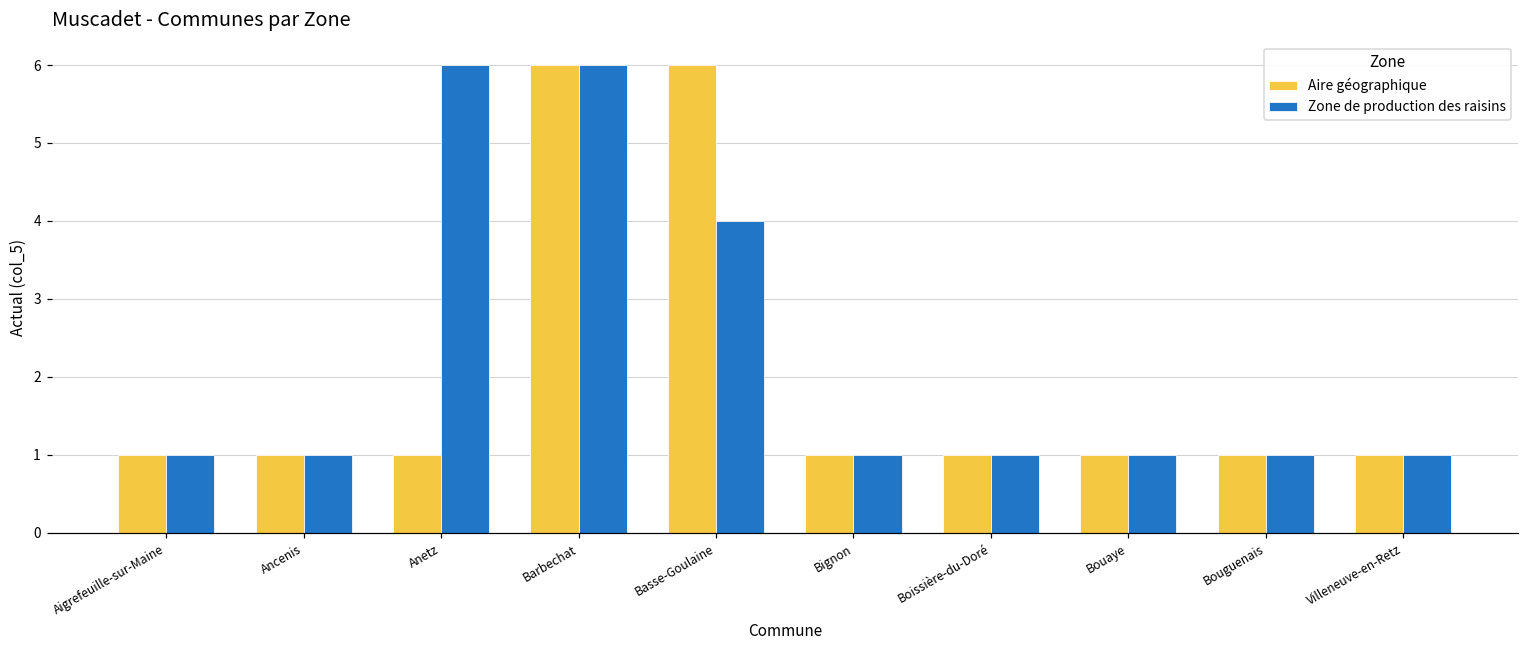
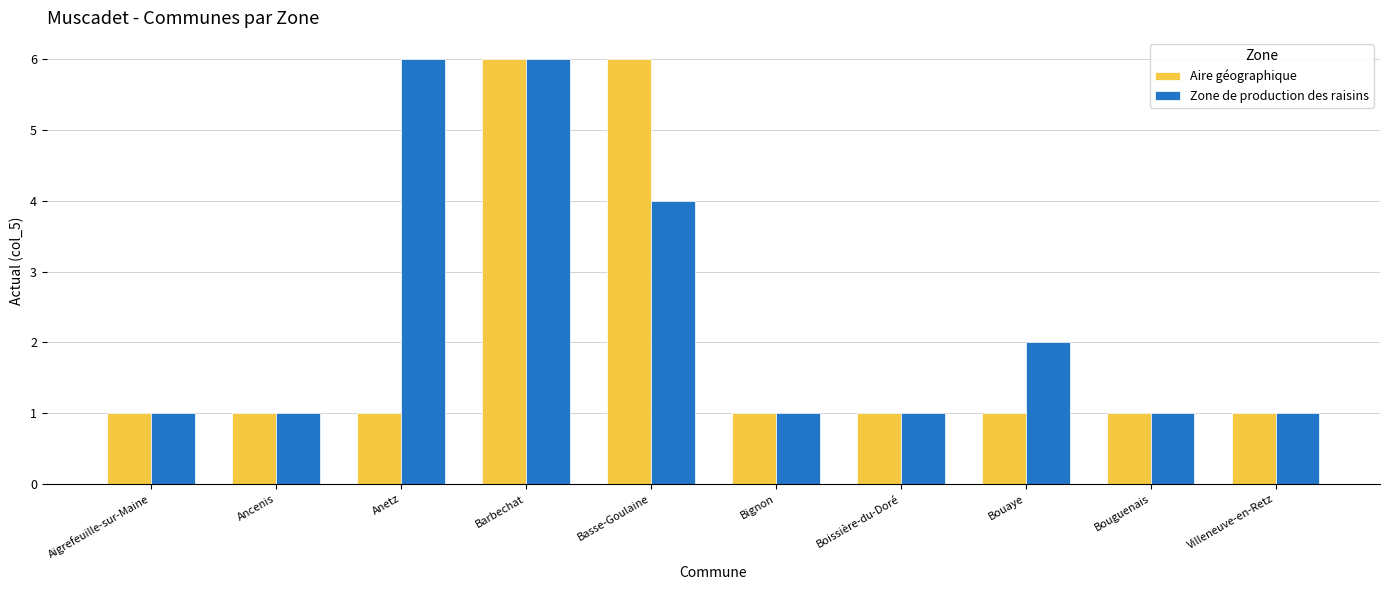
Zone de production des raisins, Bouaye: 1 -> 2
